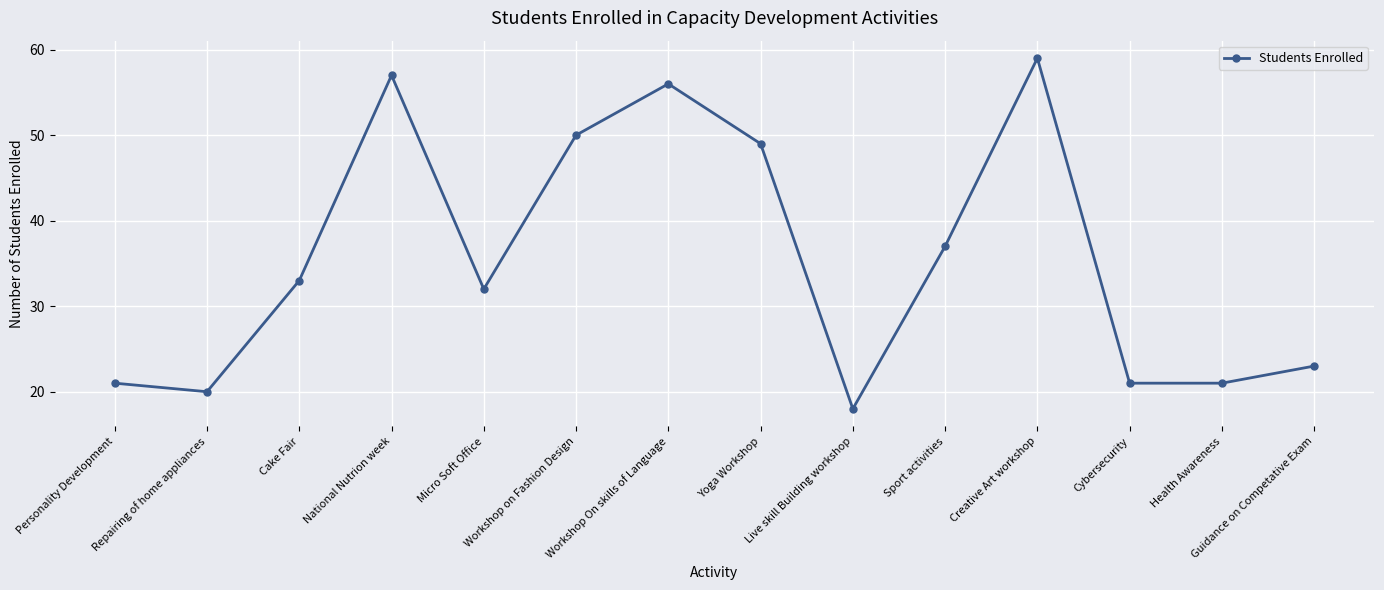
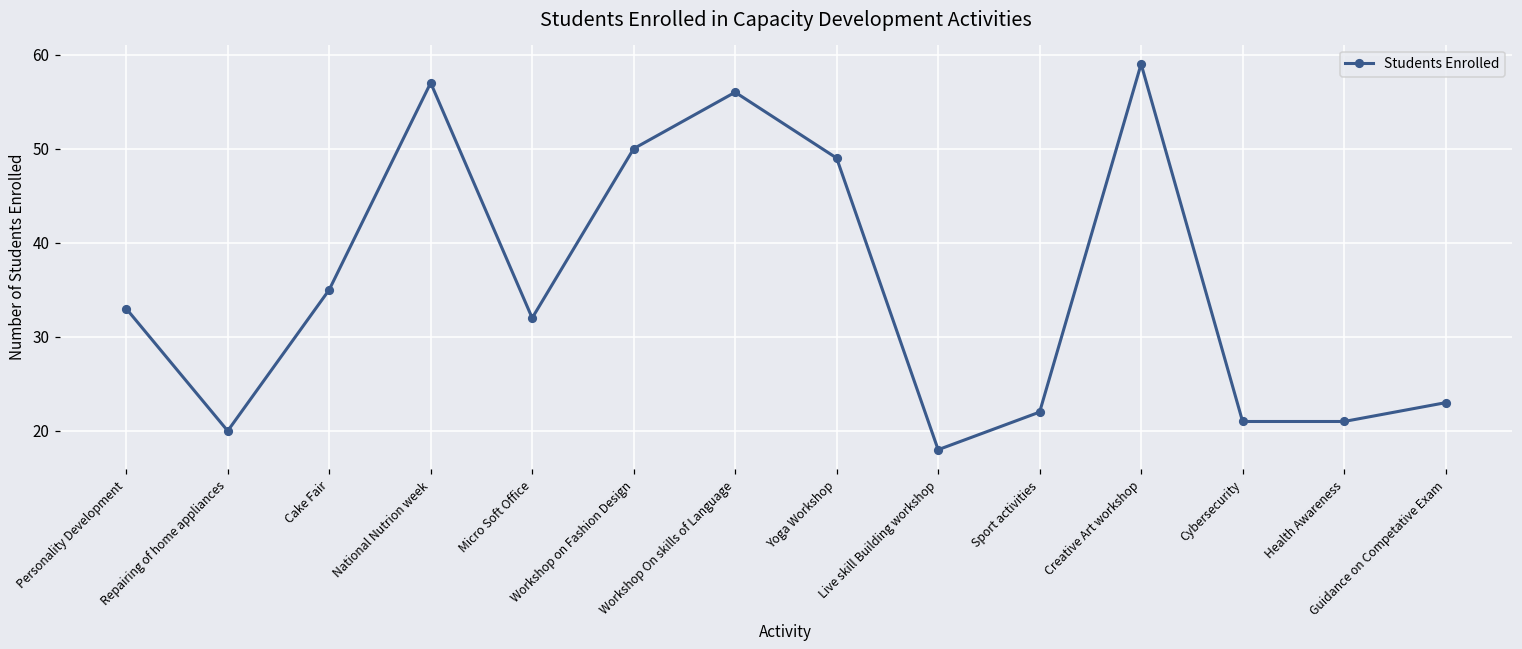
Personality Development: 21 -> 33
Cake Fair: 33 -> 35
Sport activities: 37 -> 22
